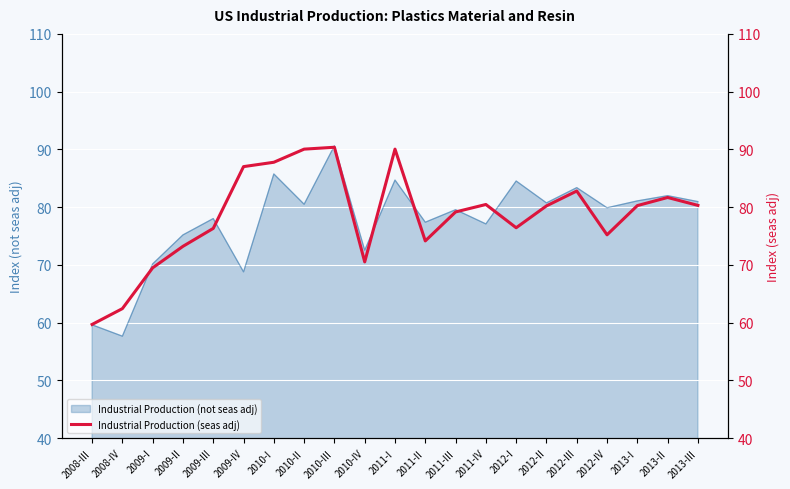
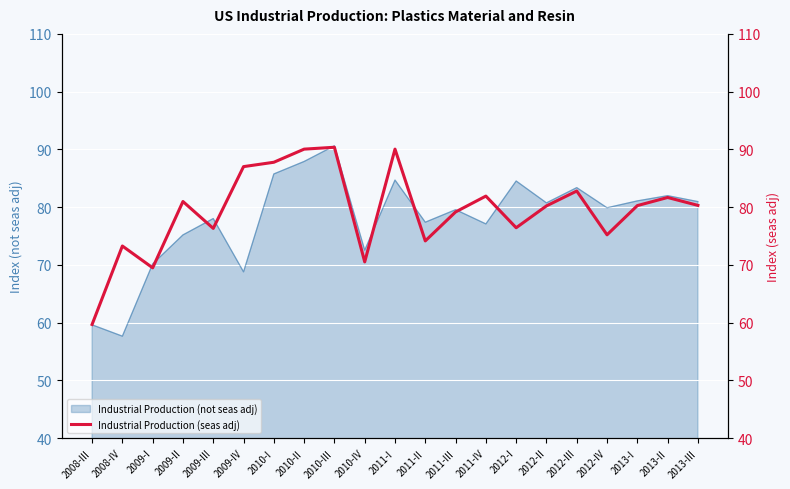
Industrial Production (not seas adj), 2010-II: 81 -> 88
Industrial Production (seas adj), 2008-IV: 62 -> 73
Industrial Production (seas adj), 2009-II: 73 -> 81
Industrial Production (seas adj), 2011-IV: 80 -> 82
